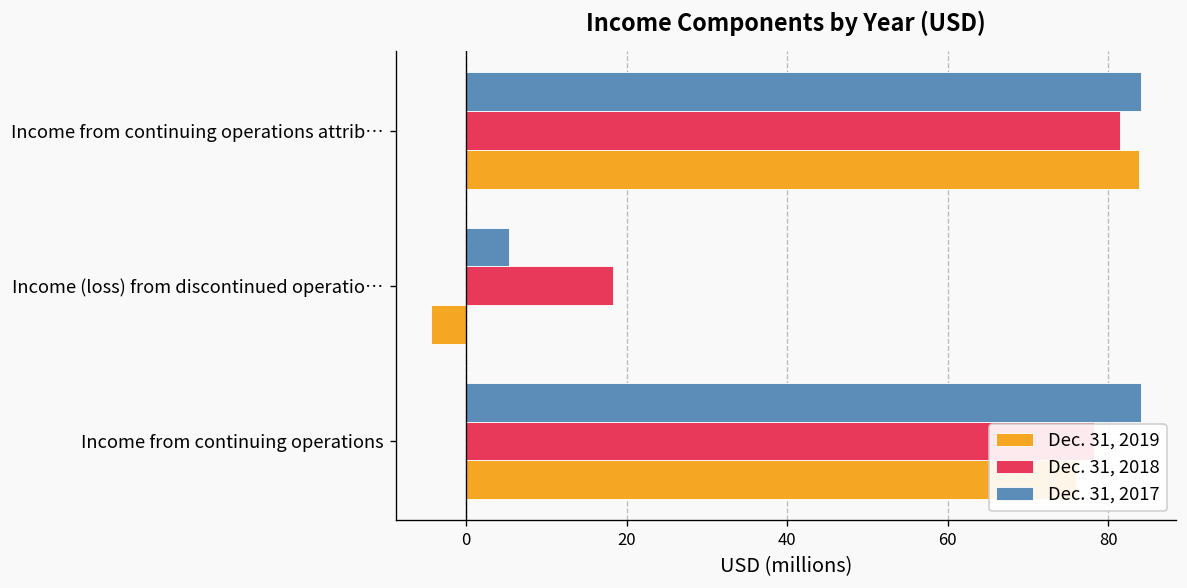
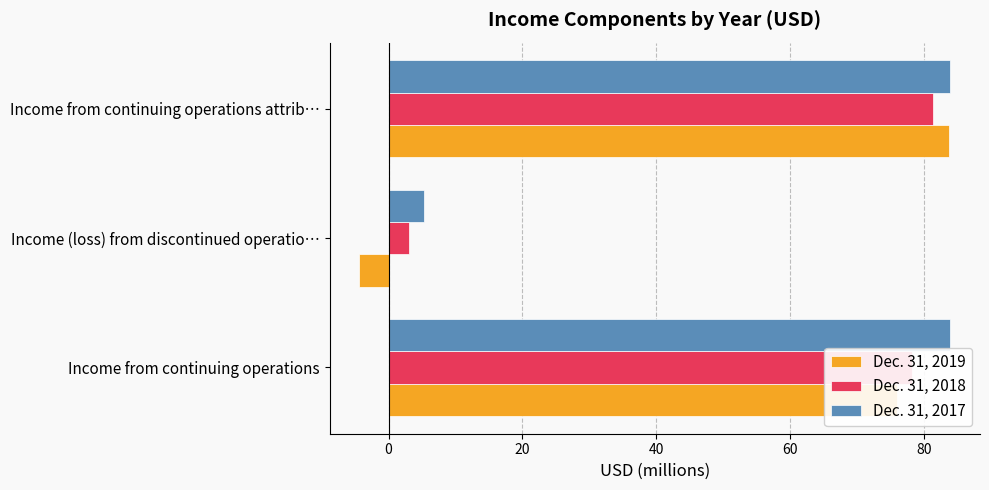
Dec. 31, 2018, Income (loss) from discontinued operatio…: 18 -> 3
